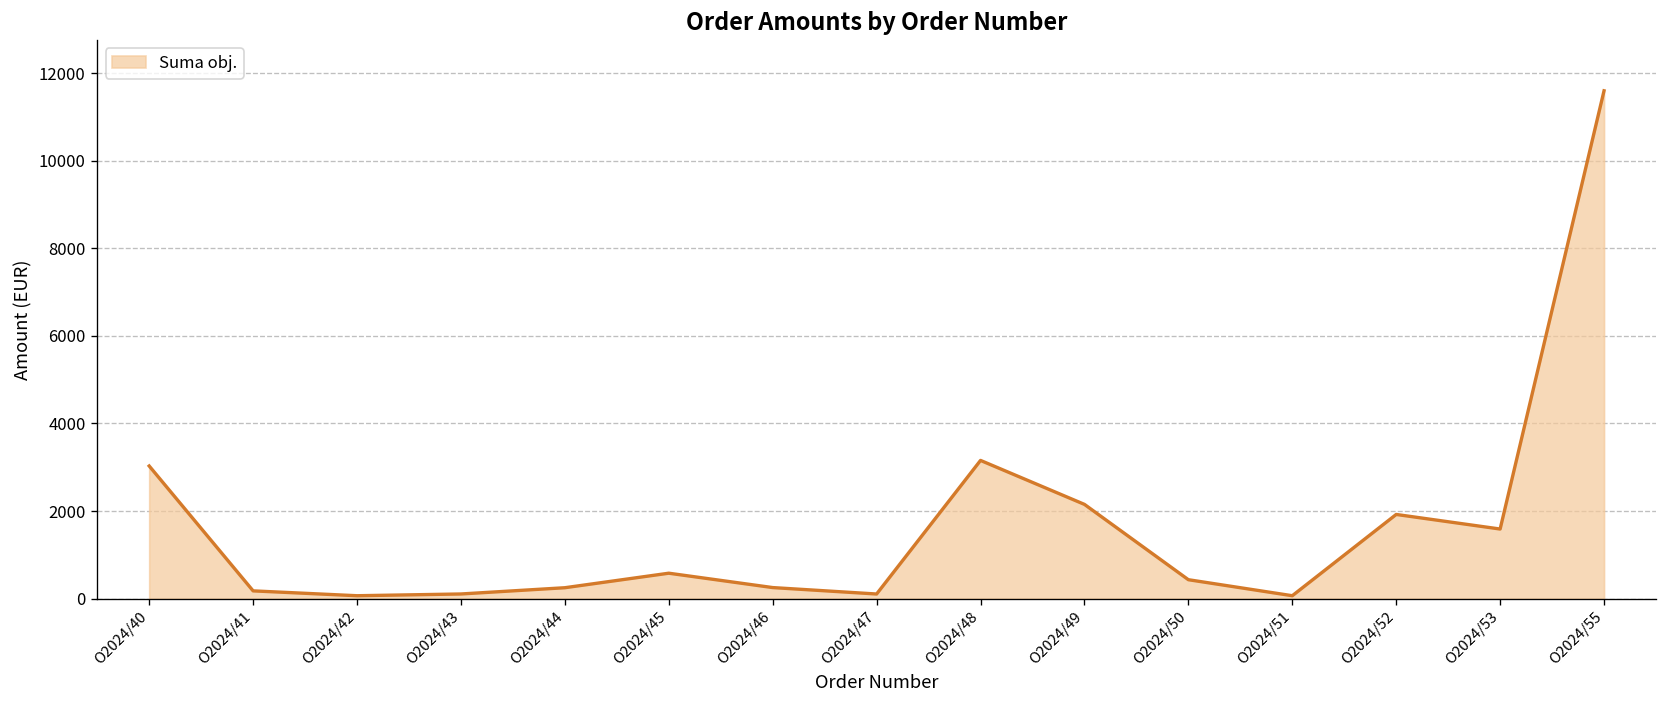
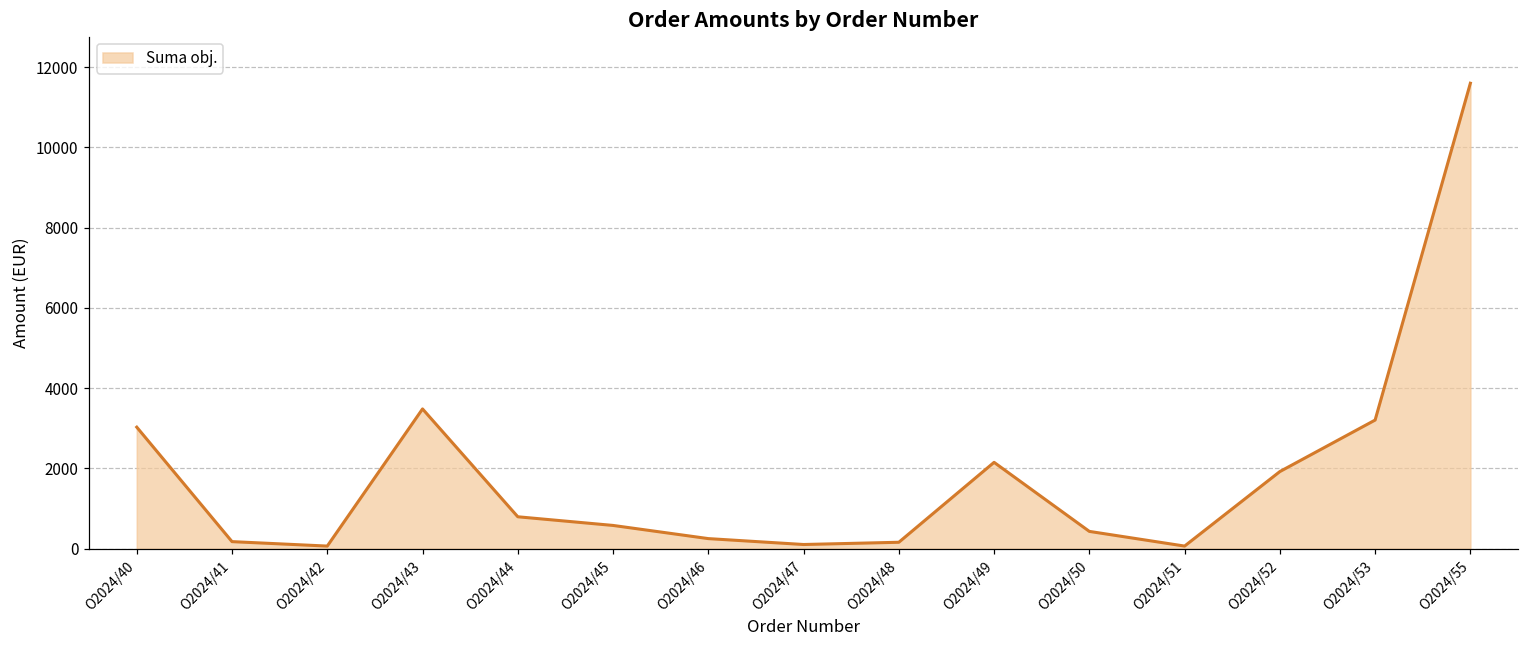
O2024/43: 100 -> 3500
O2024/44: 200 -> 800
O2024/48: 3200 -> 200
O2024/53: 1600 -> 3200
